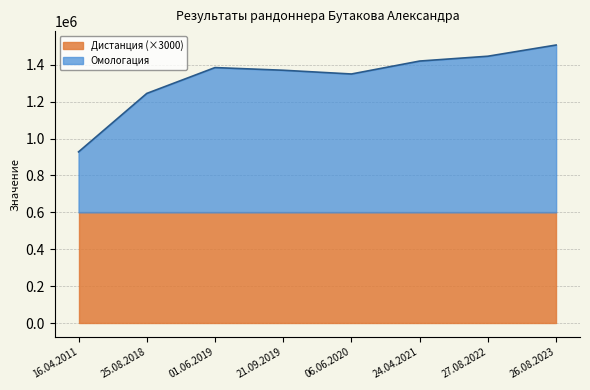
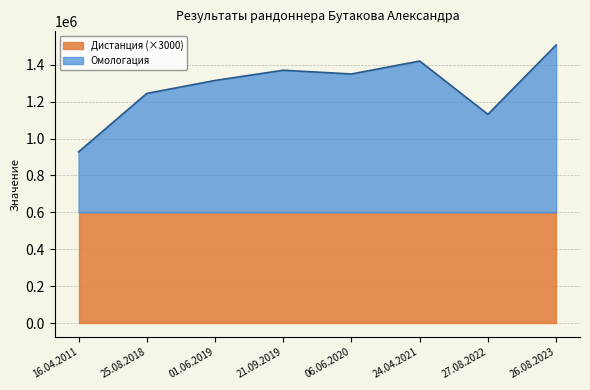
Омологация, 01.06.2019: 790000 -> 720000
Омологация, 27.08.2022: 850000 -> 530000
